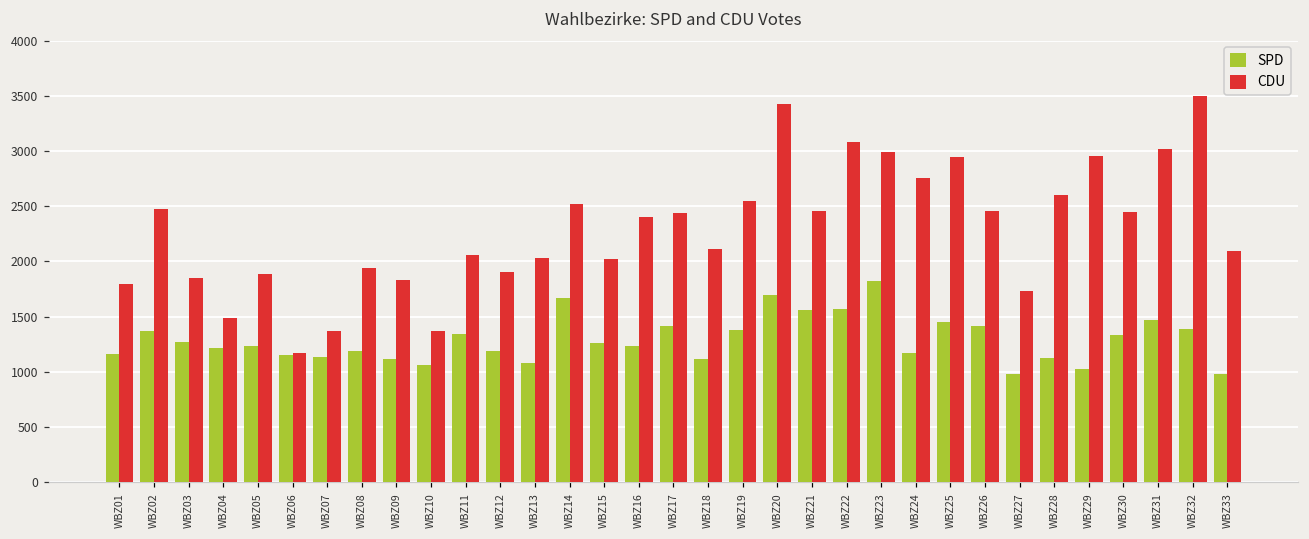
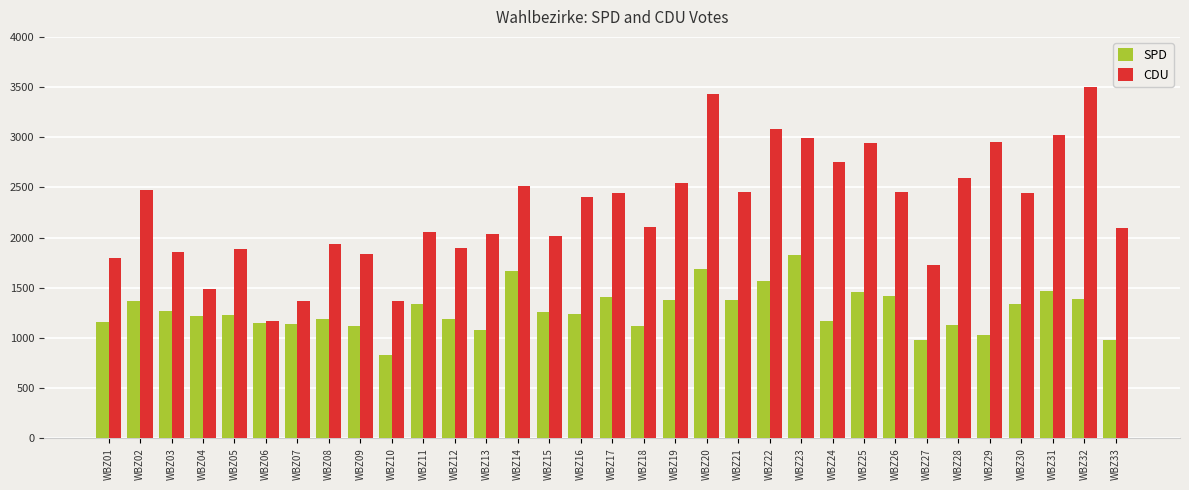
SPD, WBZ10: 1060 -> 830
SPD, WBZ21: 1560 -> 1380
